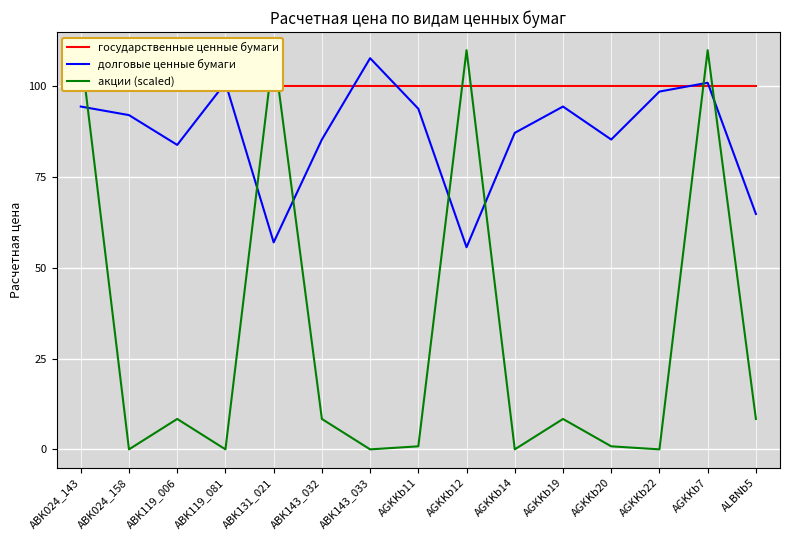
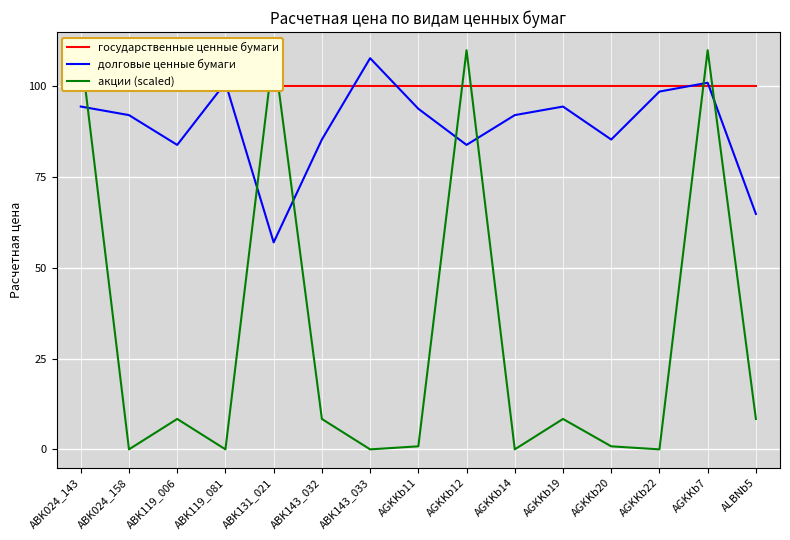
долговые ценные бумаги, AGKKb12: 56 -> 84
долговые ценные бумаги, AGKKb14: 87 -> 92
